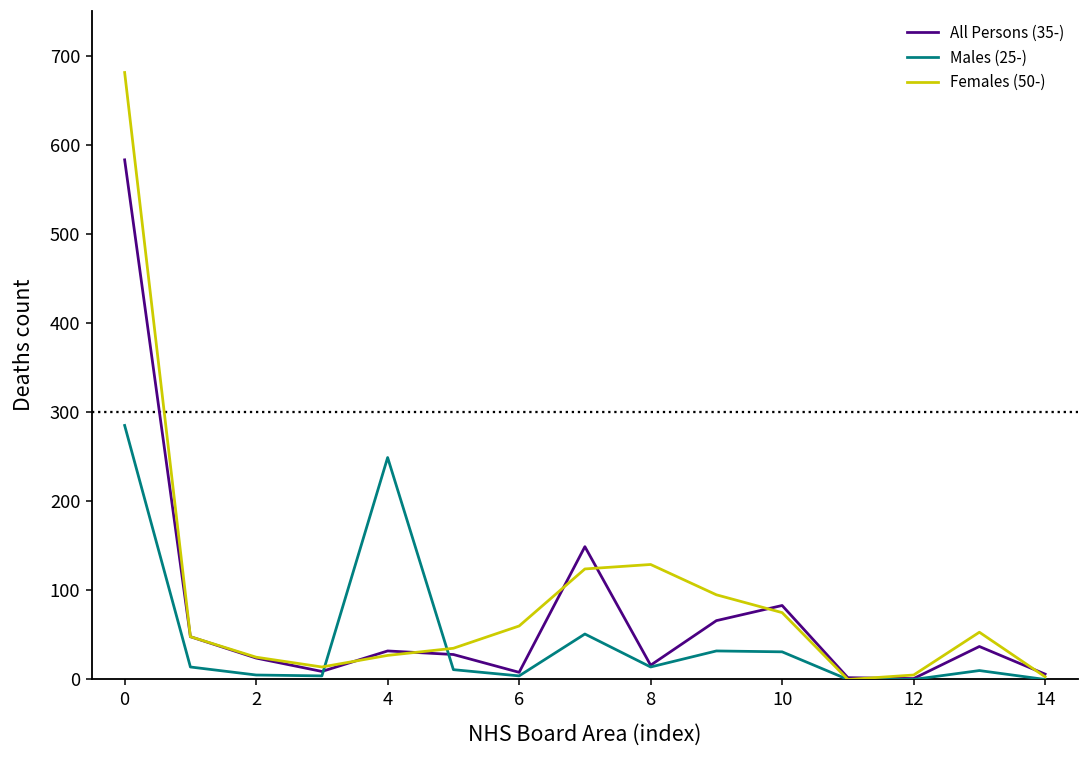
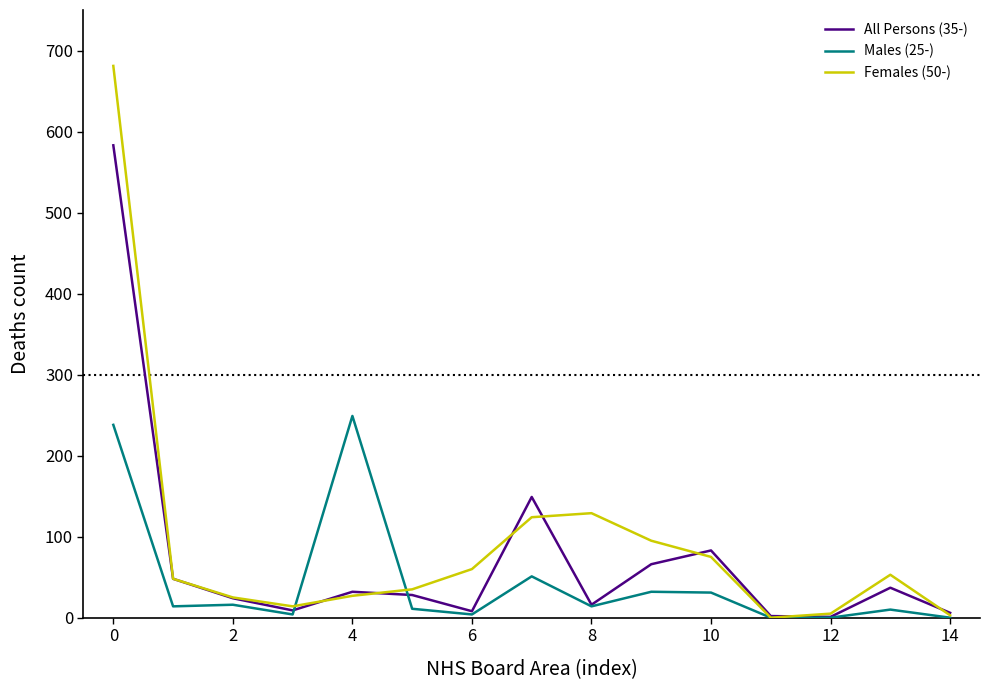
Males (25-), 0: 290 -> 240
Males (25-), 2: 10 -> 20
